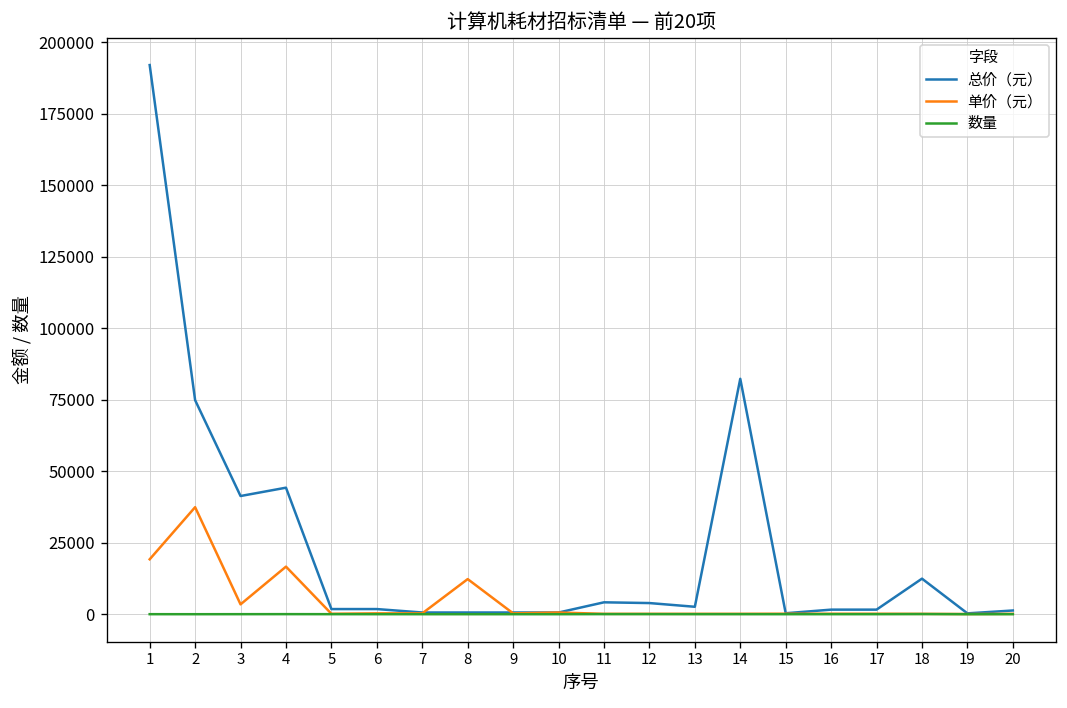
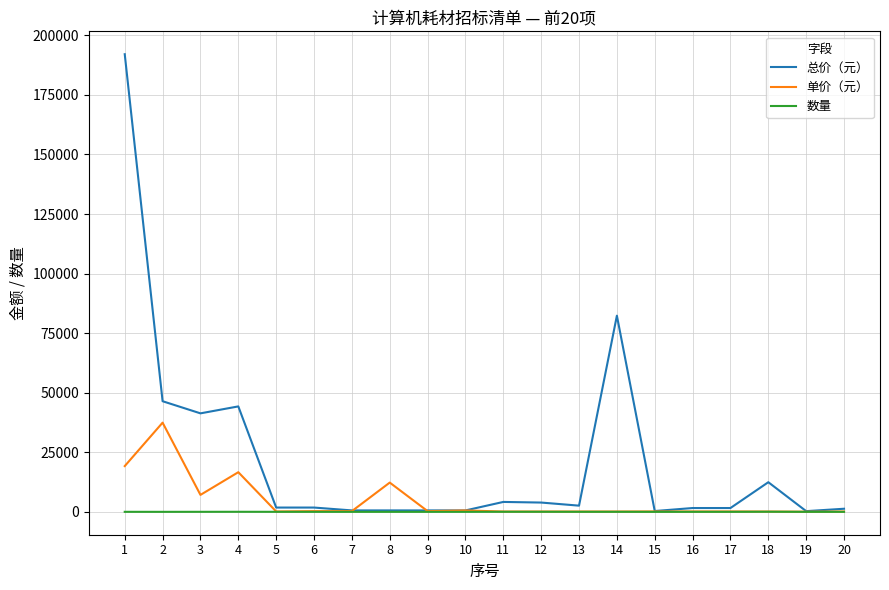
总价（元）, 2: 75000 -> 46000
单价（元）, 3: 3000 -> 7000
